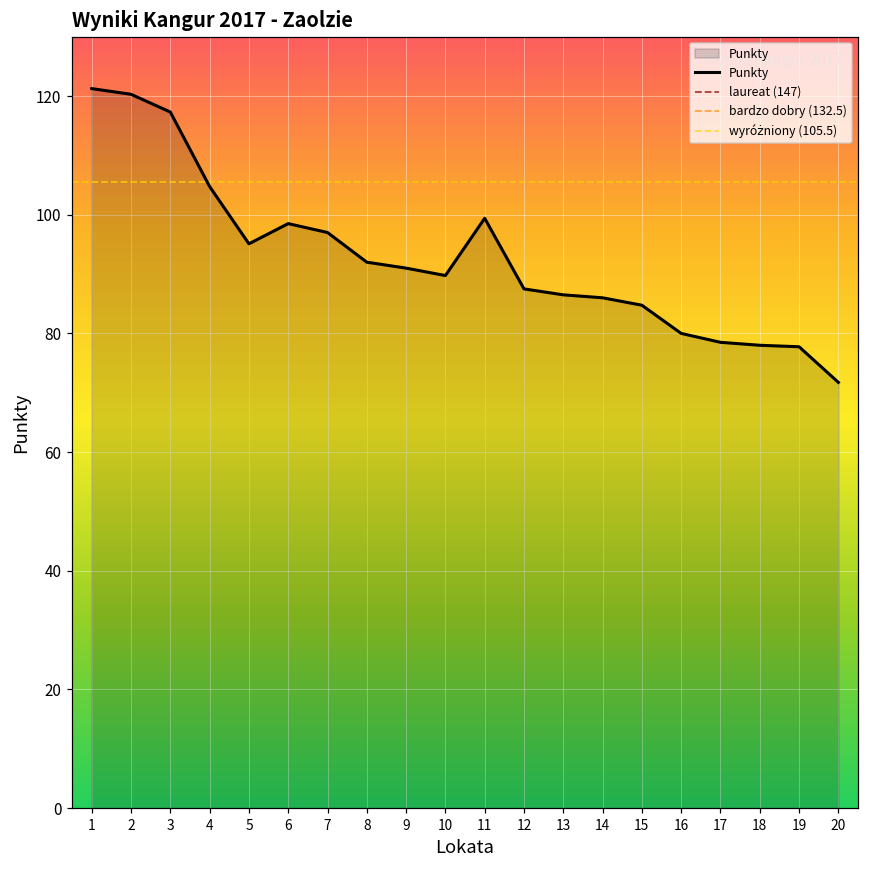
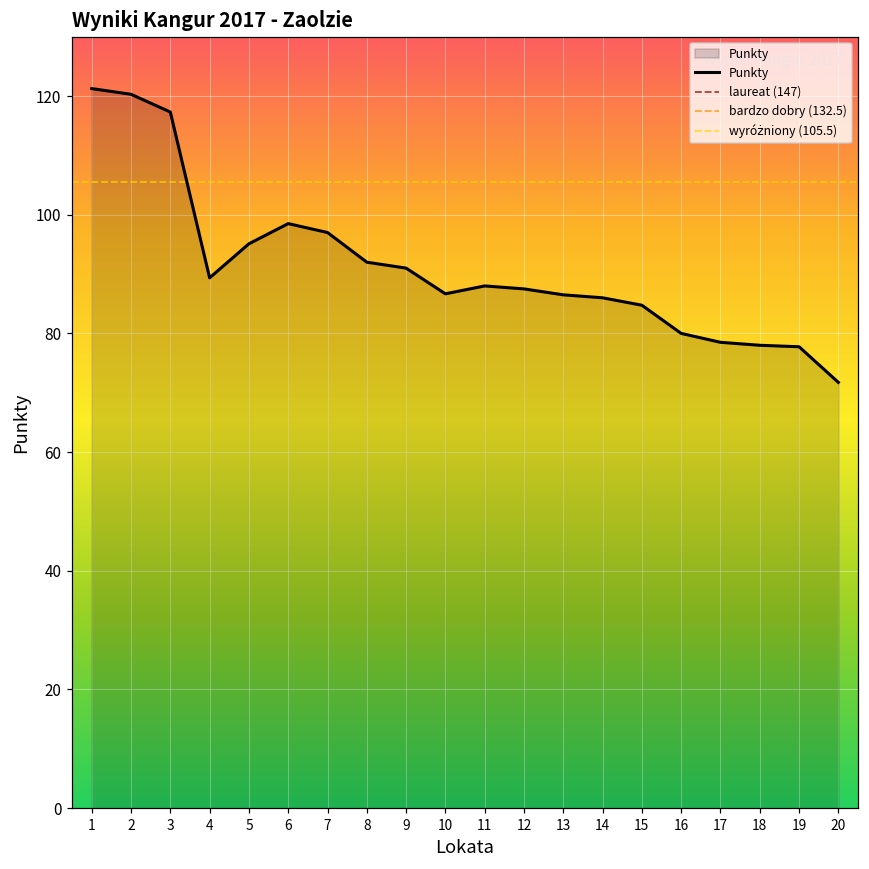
4: 105 -> 89
10: 90 -> 87
11: 99 -> 88
